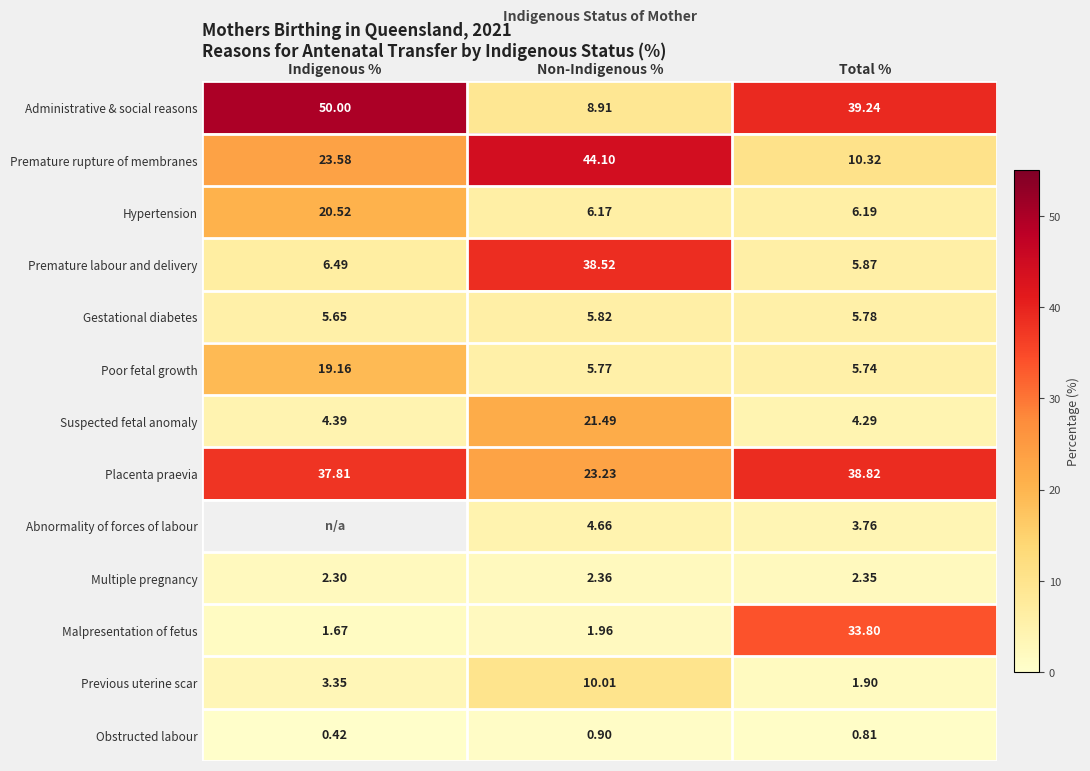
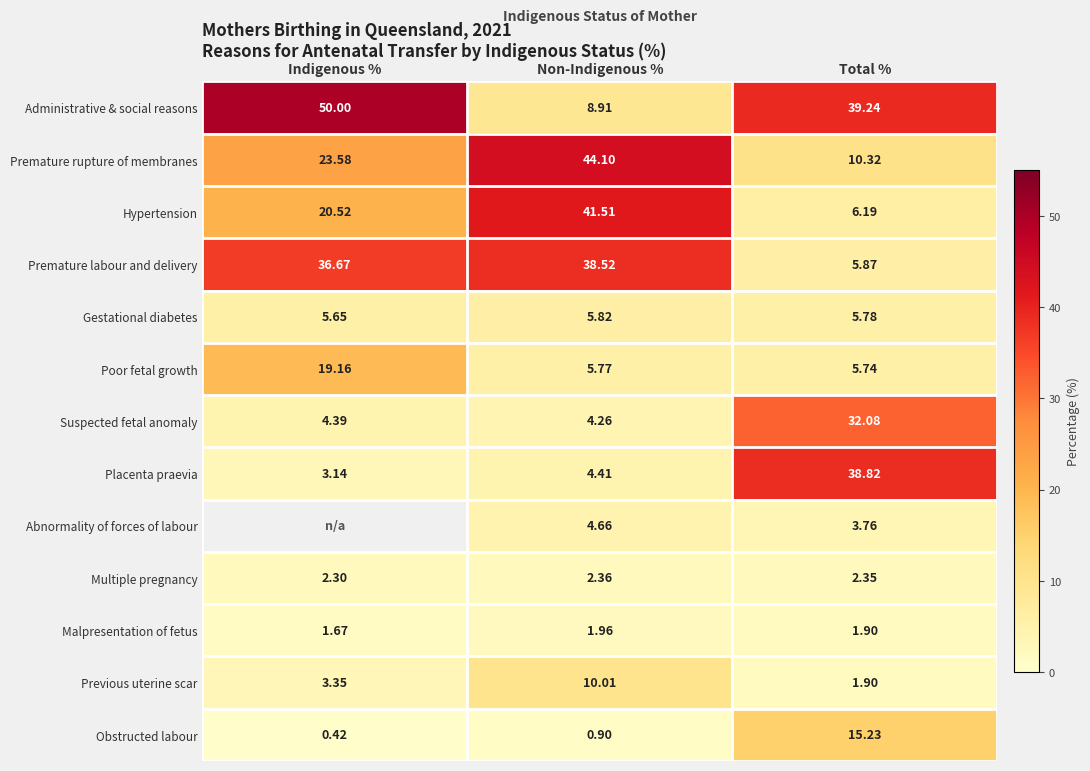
Hypertension, Non-Indigenous %: 6.17 -> 41.51
Premature labour and delivery, Indigenous %: 6.49 -> 36.67
Suspected fetal anomaly, Non-Indigenous %: 21.49 -> 4.26
Suspected fetal anomaly, Total %: 4.29 -> 32.08
Placenta praevia, Indigenous %: 37.81 -> 3.14
Placenta praevia, Non-Indigenous %: 23.23 -> 4.41
Malpresentation of fetus, Total %: 33.80 -> 1.90
Obstructed labour, Total %: 0.81 -> 15.23
